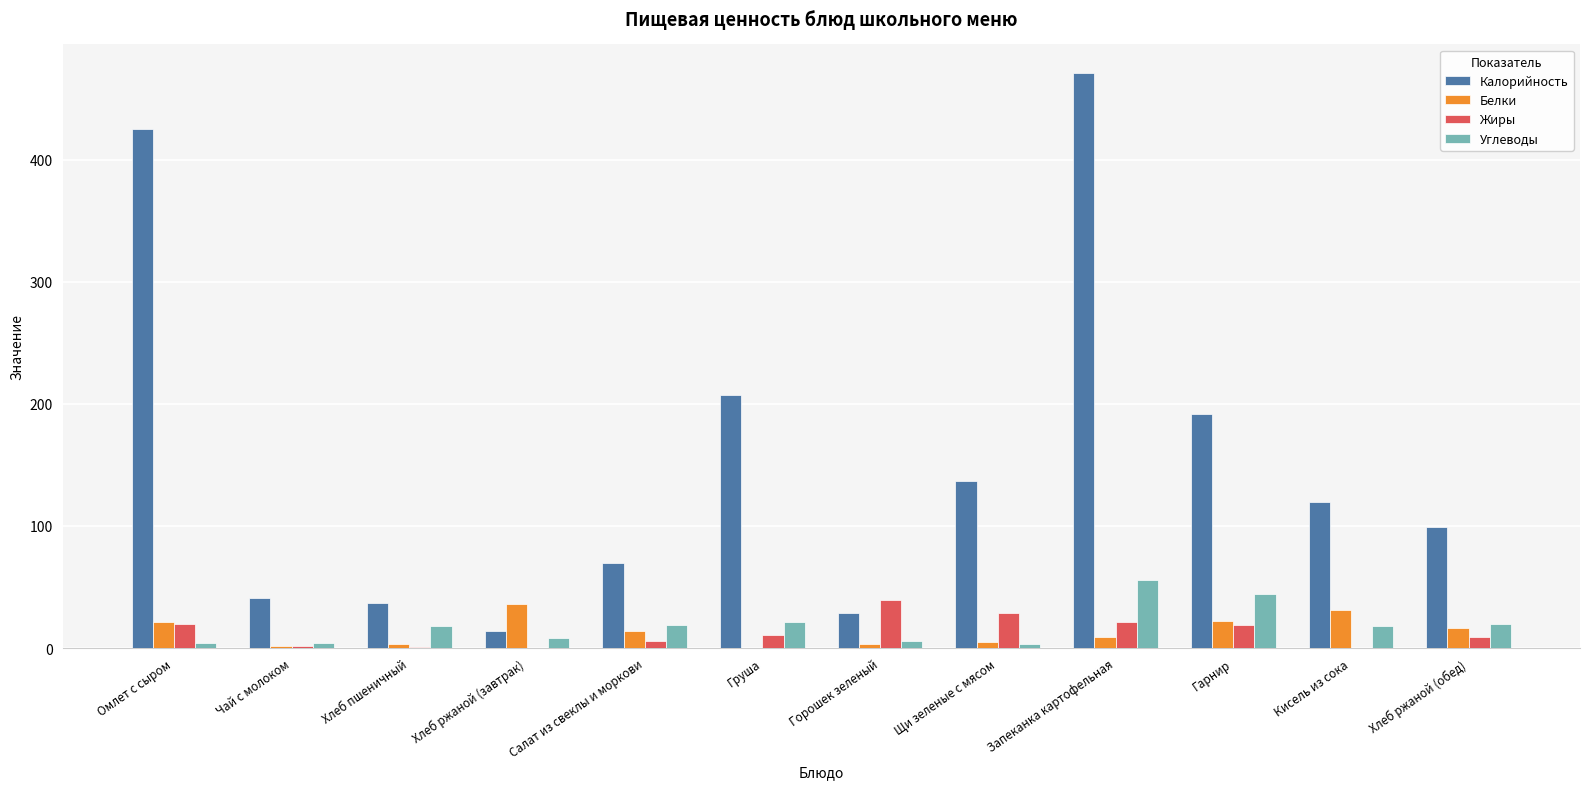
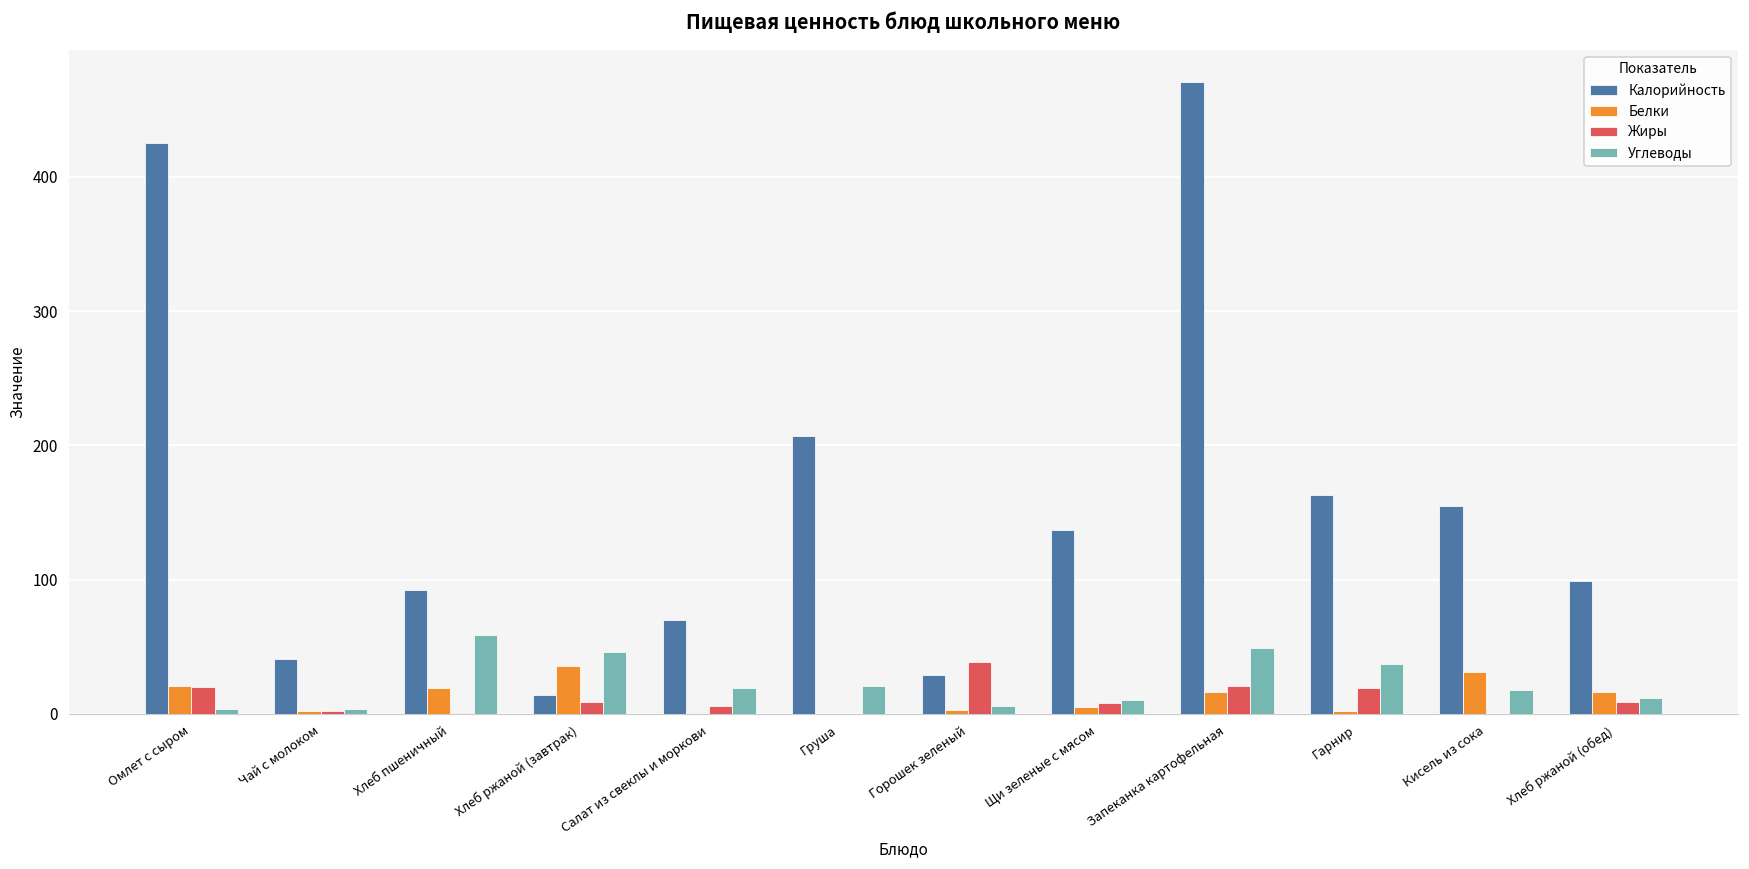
Калорийность, Хлеб пшеничный: 37 -> 92
Белки, Хлеб пшеничный: 3 -> 19
Углеводы, Хлеб пшеничный: 18 -> 59
Жиры, Хлеб ржаной (завтрак): 0 -> 9
Углеводы, Хлеб ржаной (завтрак): 8 -> 46
Белки, Салат из свеклы и моркови: 14 -> 1
Жиры, Груша: 11 -> 0
Жиры, Щи зеленые с мясом: 29 -> 8
Углеводы, Щи зеленые с мясом: 3 -> 10
Белки, Запеканка картофельная: 9 -> 16
Углеводы, Запеканка картофельная: 56 -> 49
Калорийность, Гарнир: 192 -> 163
Белки, Гарнир: 22 -> 2
Углеводы, Гарнир: 44 -> 37
Калорийность, Кисель из сока: 120 -> 155
Углеводы, Хлеб ржаной (обед): 20 -> 12
